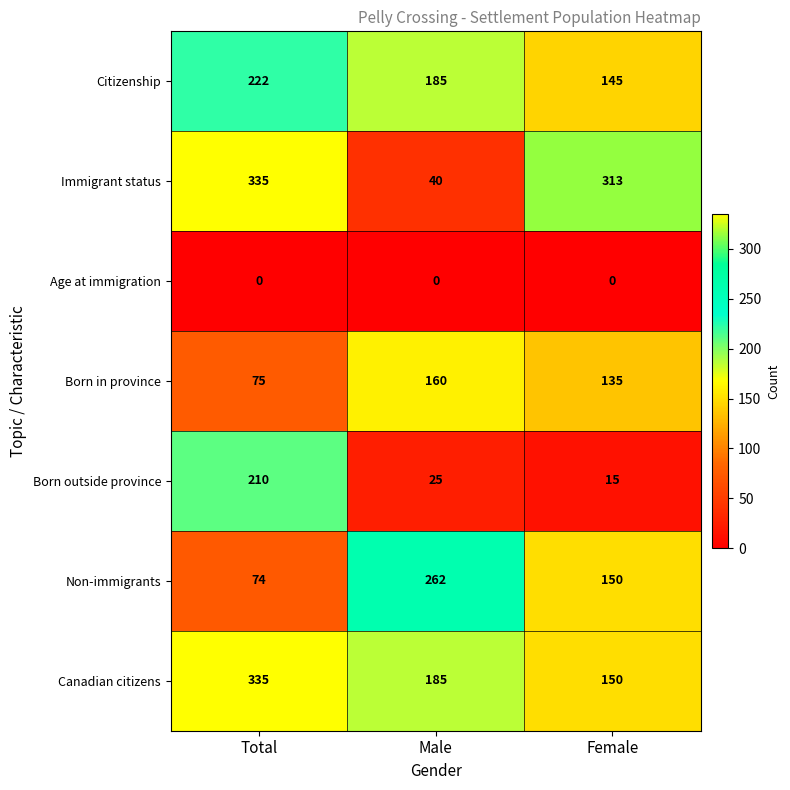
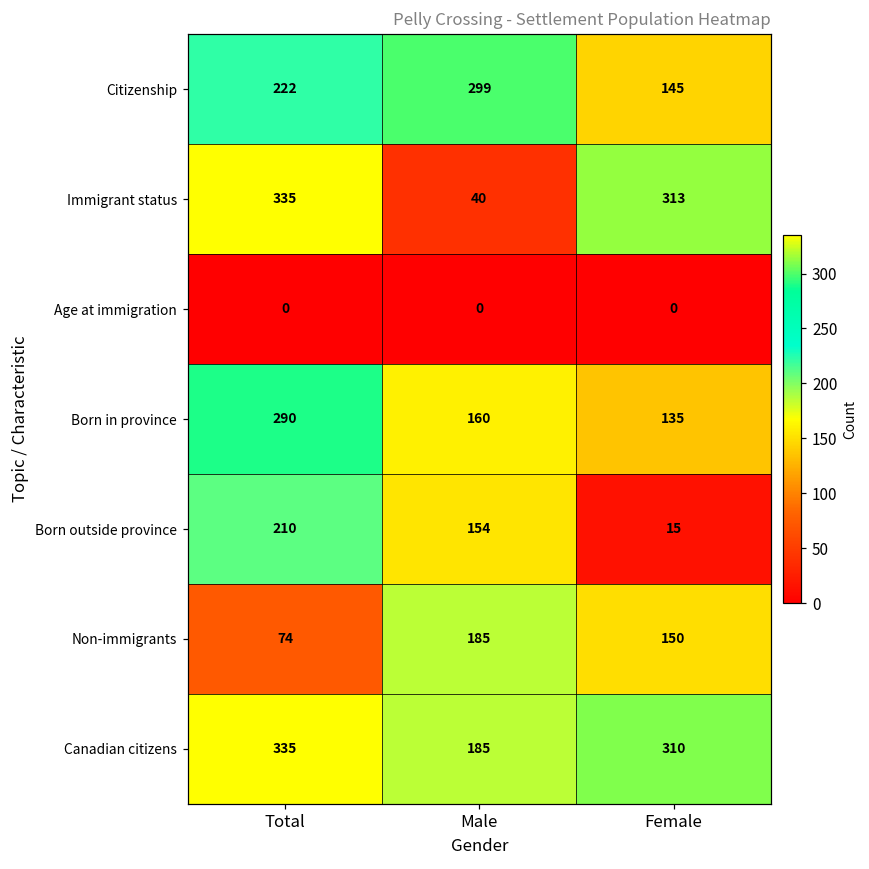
Citizenship, Male: 185 -> 299
Born in province, Total: 75 -> 290
Born outside province, Male: 25 -> 154
Non-immigrants, Male: 262 -> 185
Canadian citizens, Female: 150 -> 310
